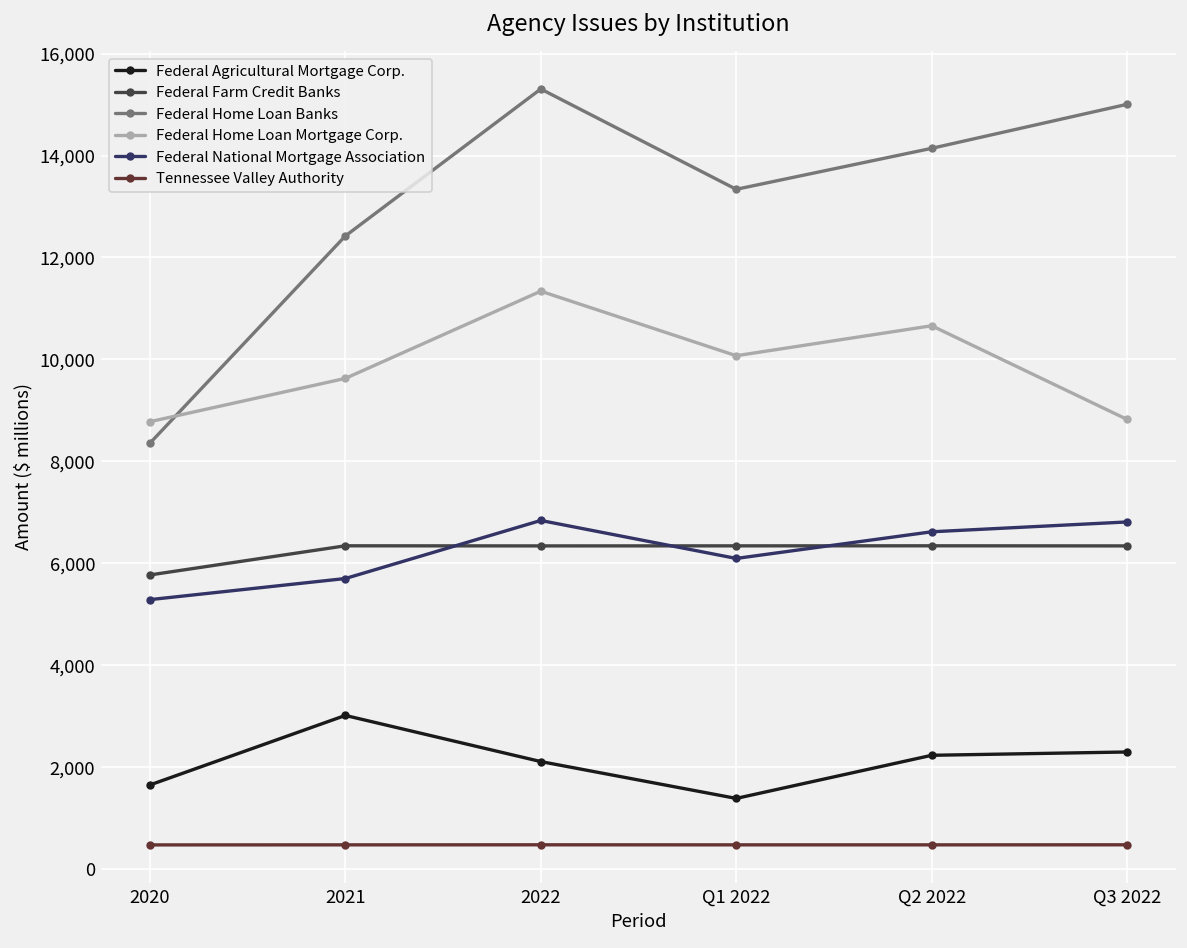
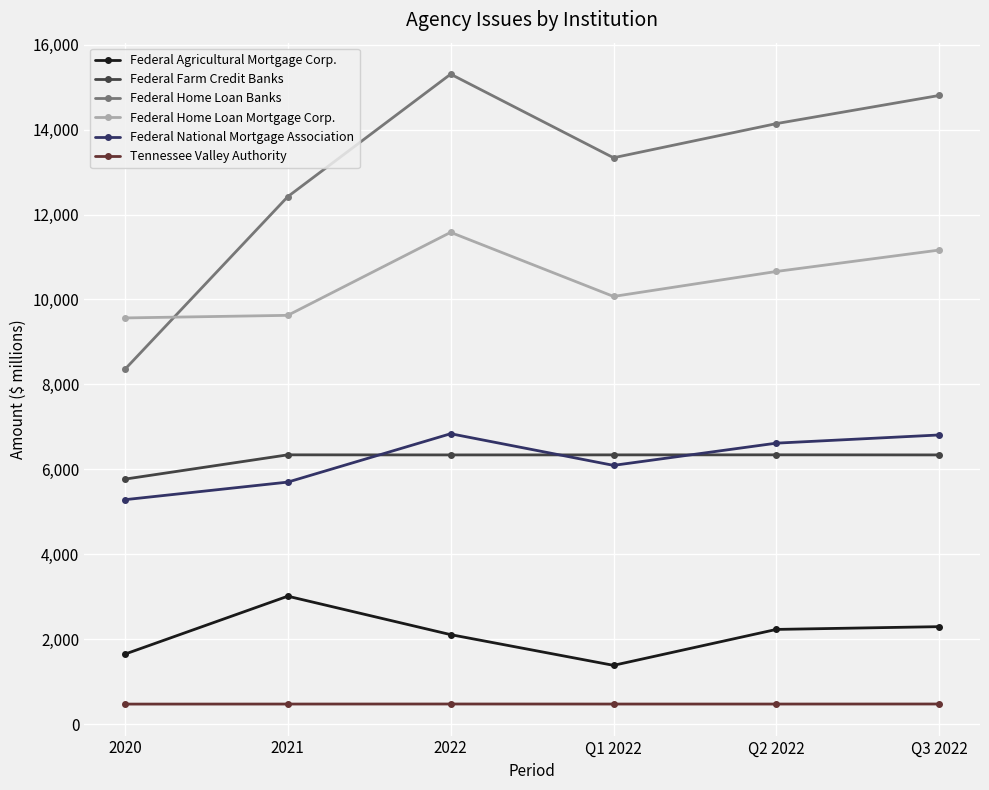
Federal Home Loan Mortgage Corp., 2020: 8,800 -> 9,600
Federal Home Loan Mortgage Corp., 2022: 11,300 -> 11,600
Federal Home Loan Banks, Q3 2022: 15,000 -> 14,800
Federal Home Loan Mortgage Corp., Q3 2022: 8,800 -> 11,200
